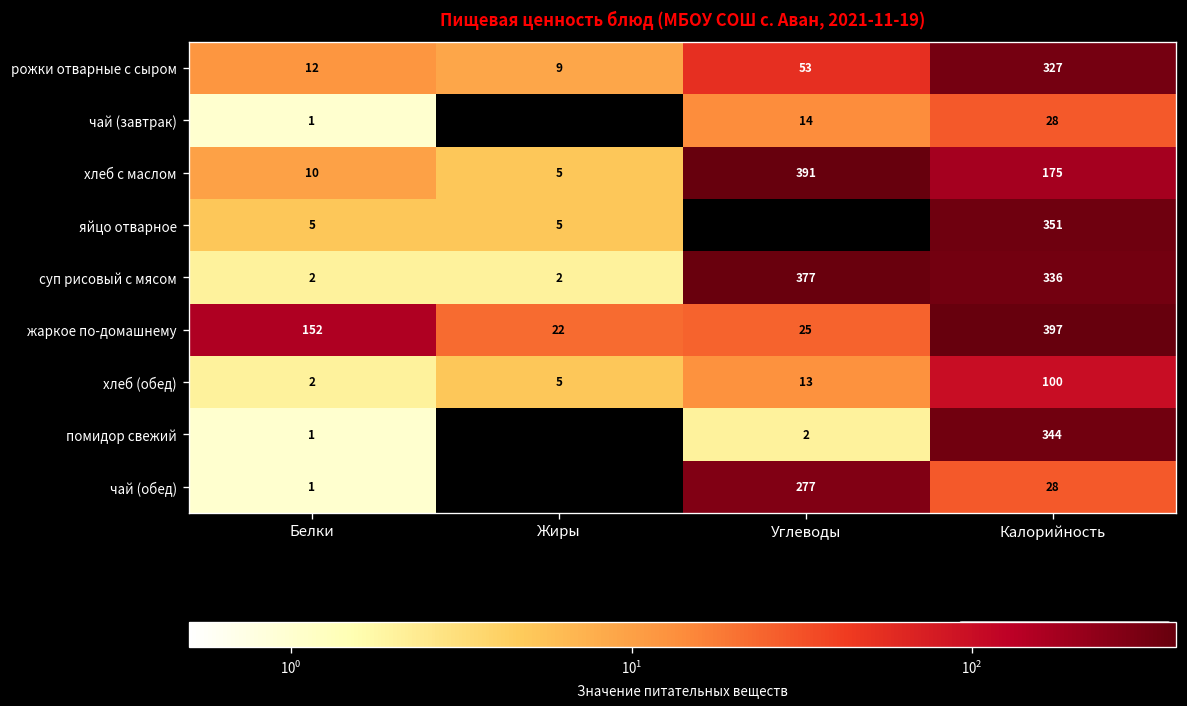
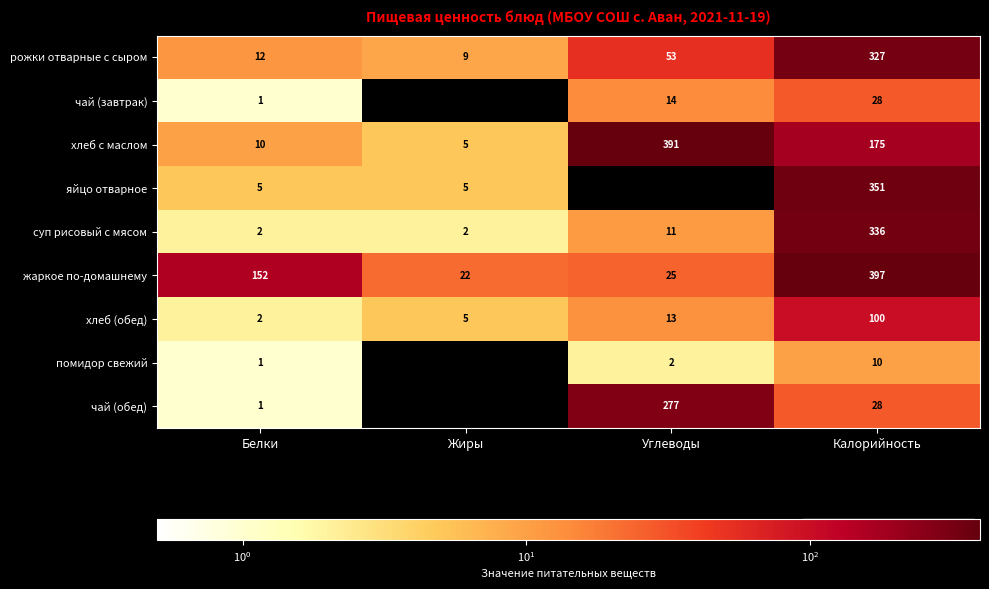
суп рисовый с мясом, Углеводы: 377 -> 11
помидор свежий, Калорийность: 344 -> 10
